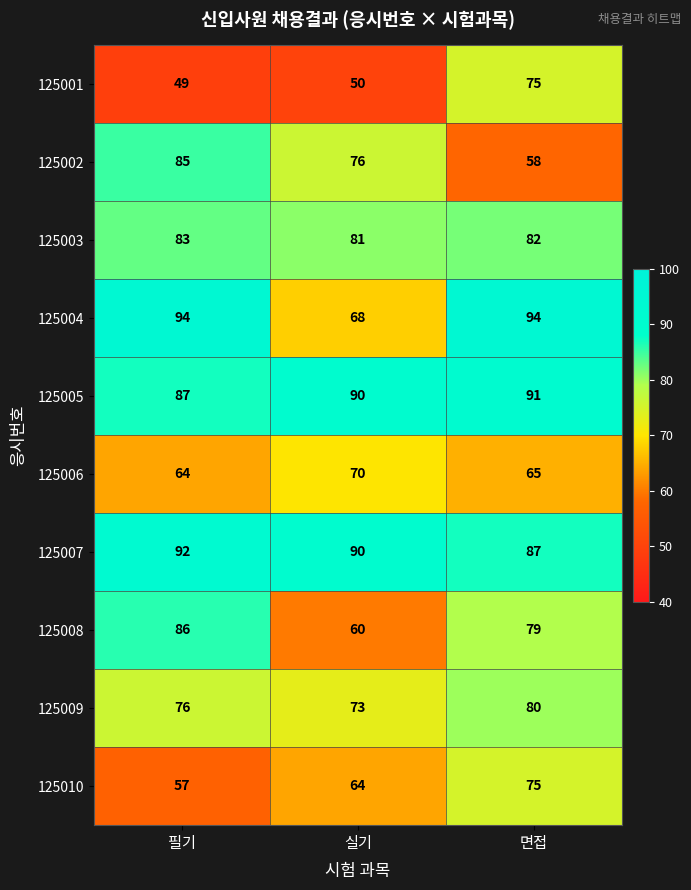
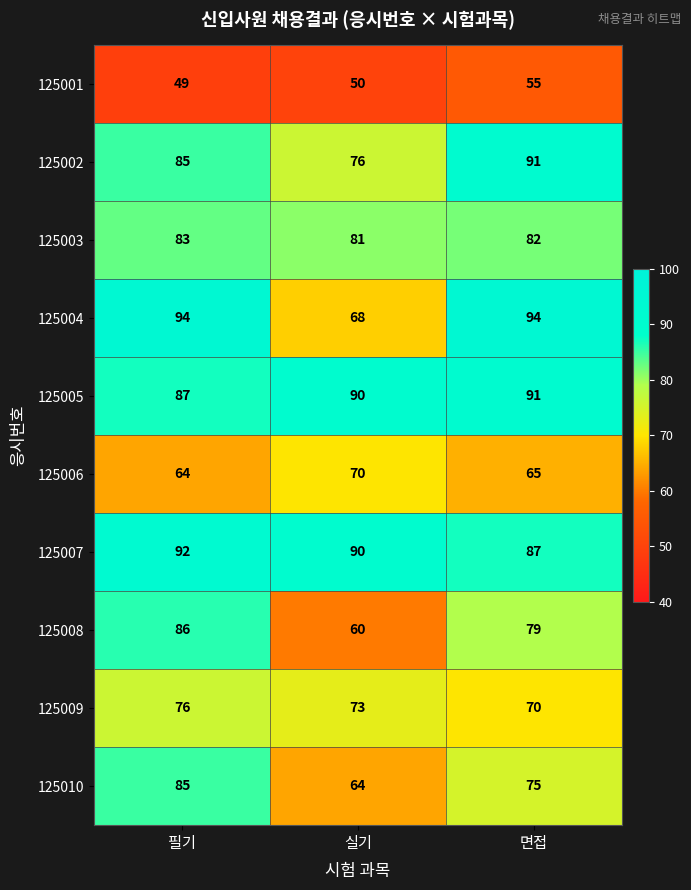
125001, 면접: 75 -> 55
125002, 면접: 58 -> 91
125009, 면접: 80 -> 70
125010, 필기: 57 -> 85
